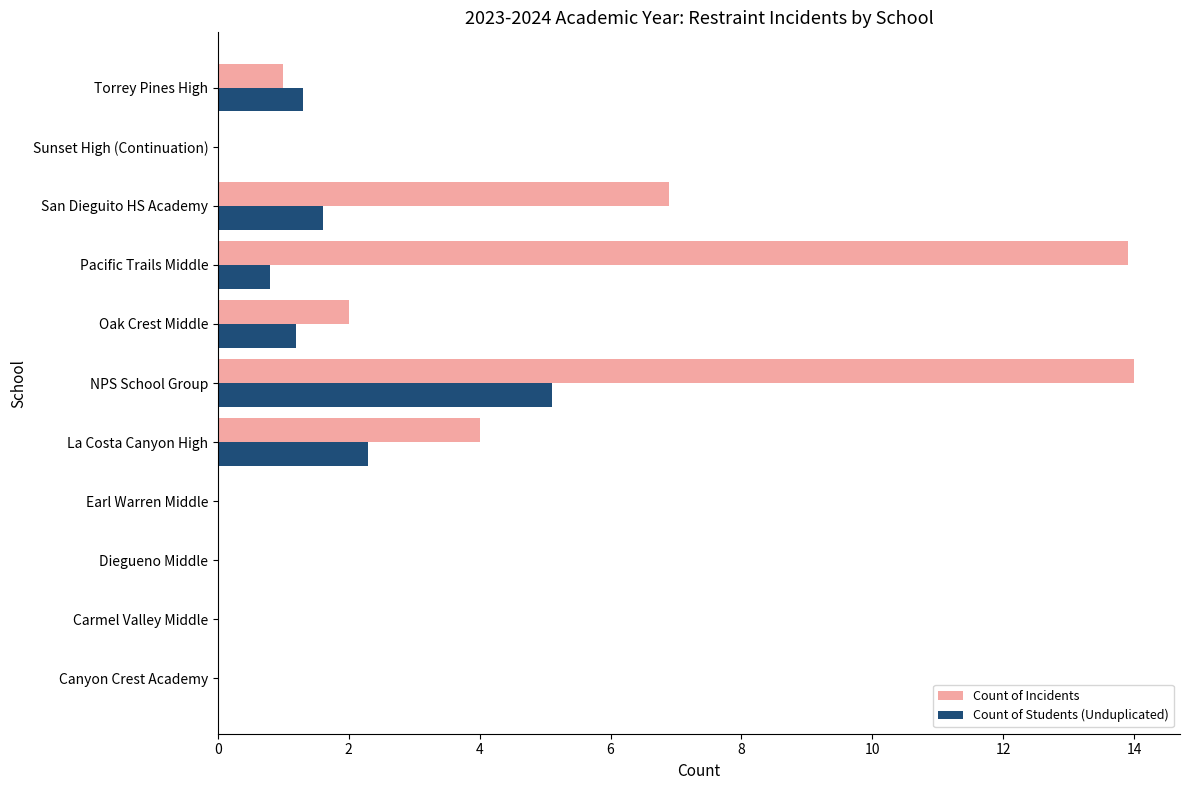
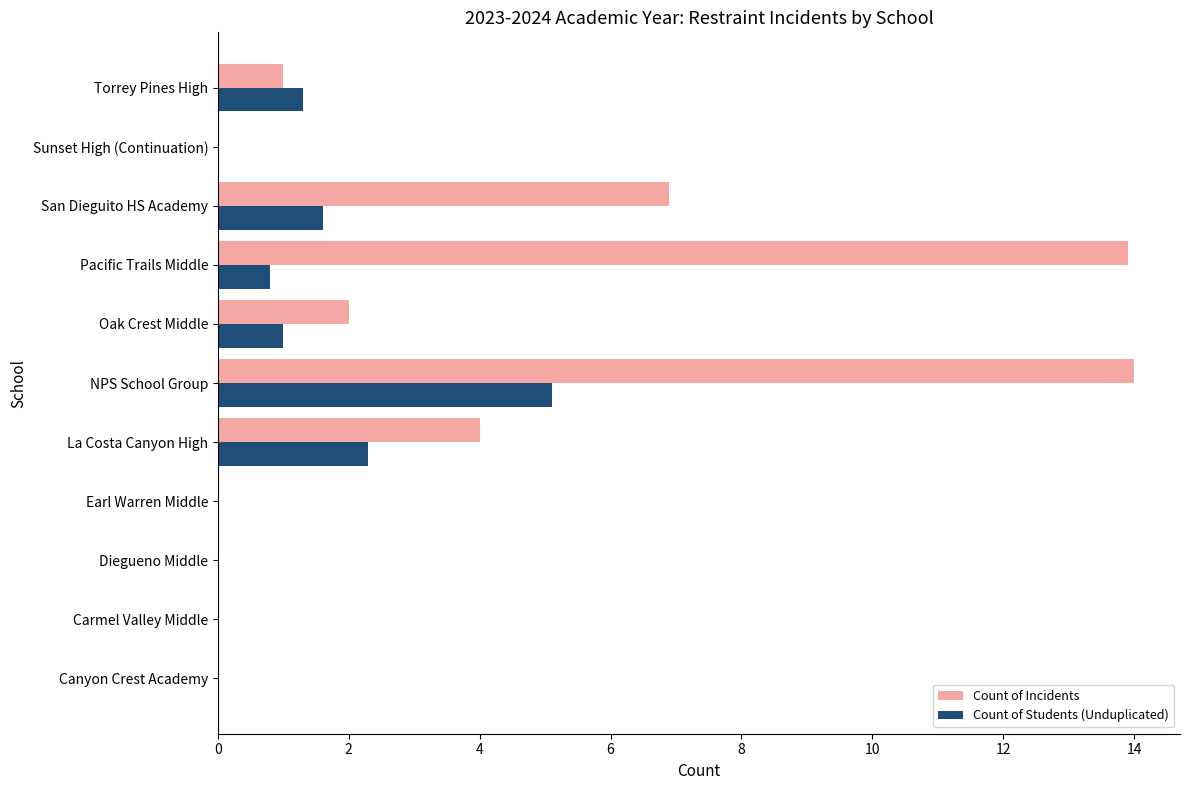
Count of Students (Unduplicated), Oak Crest Middle: 1.2 -> 1.0
